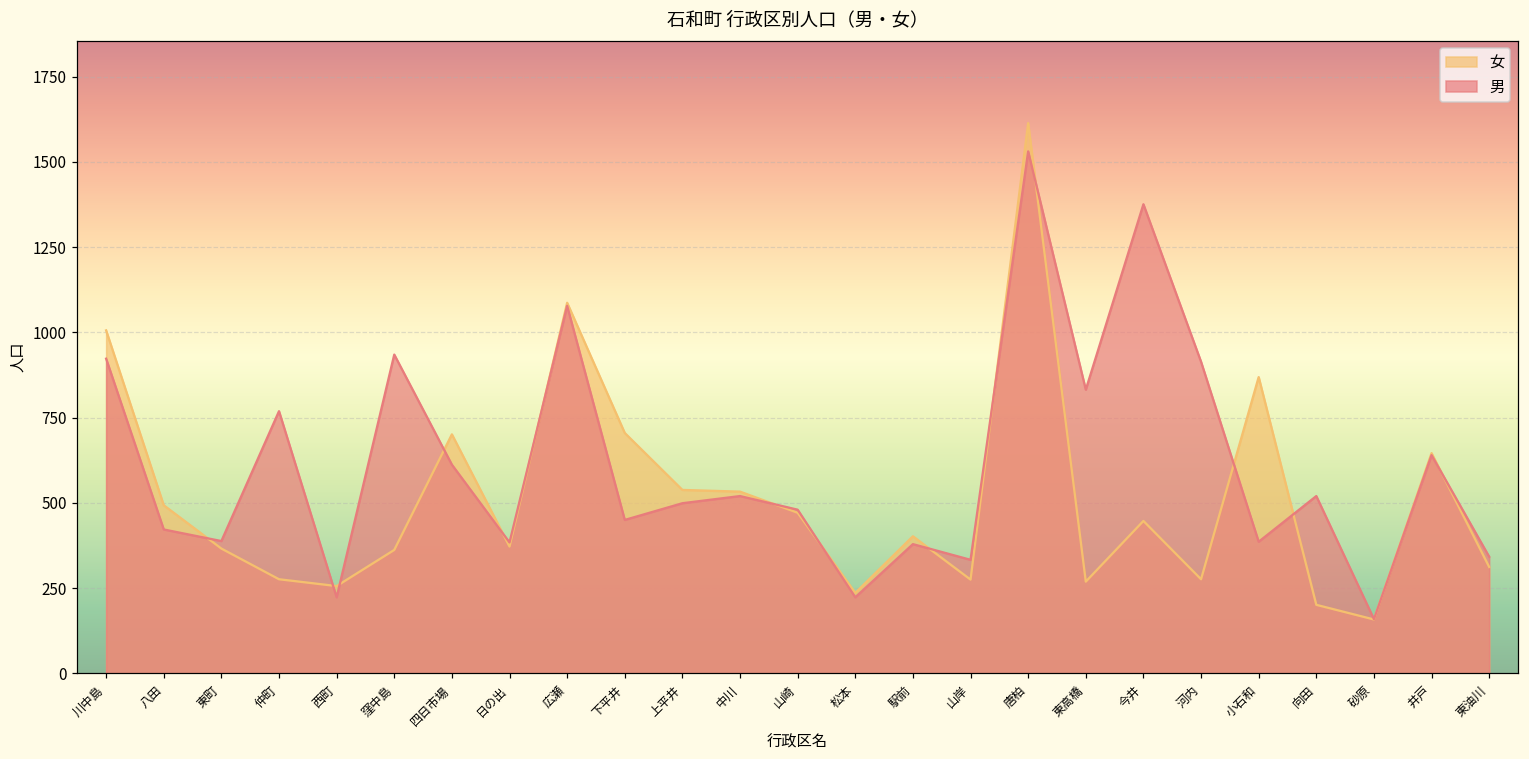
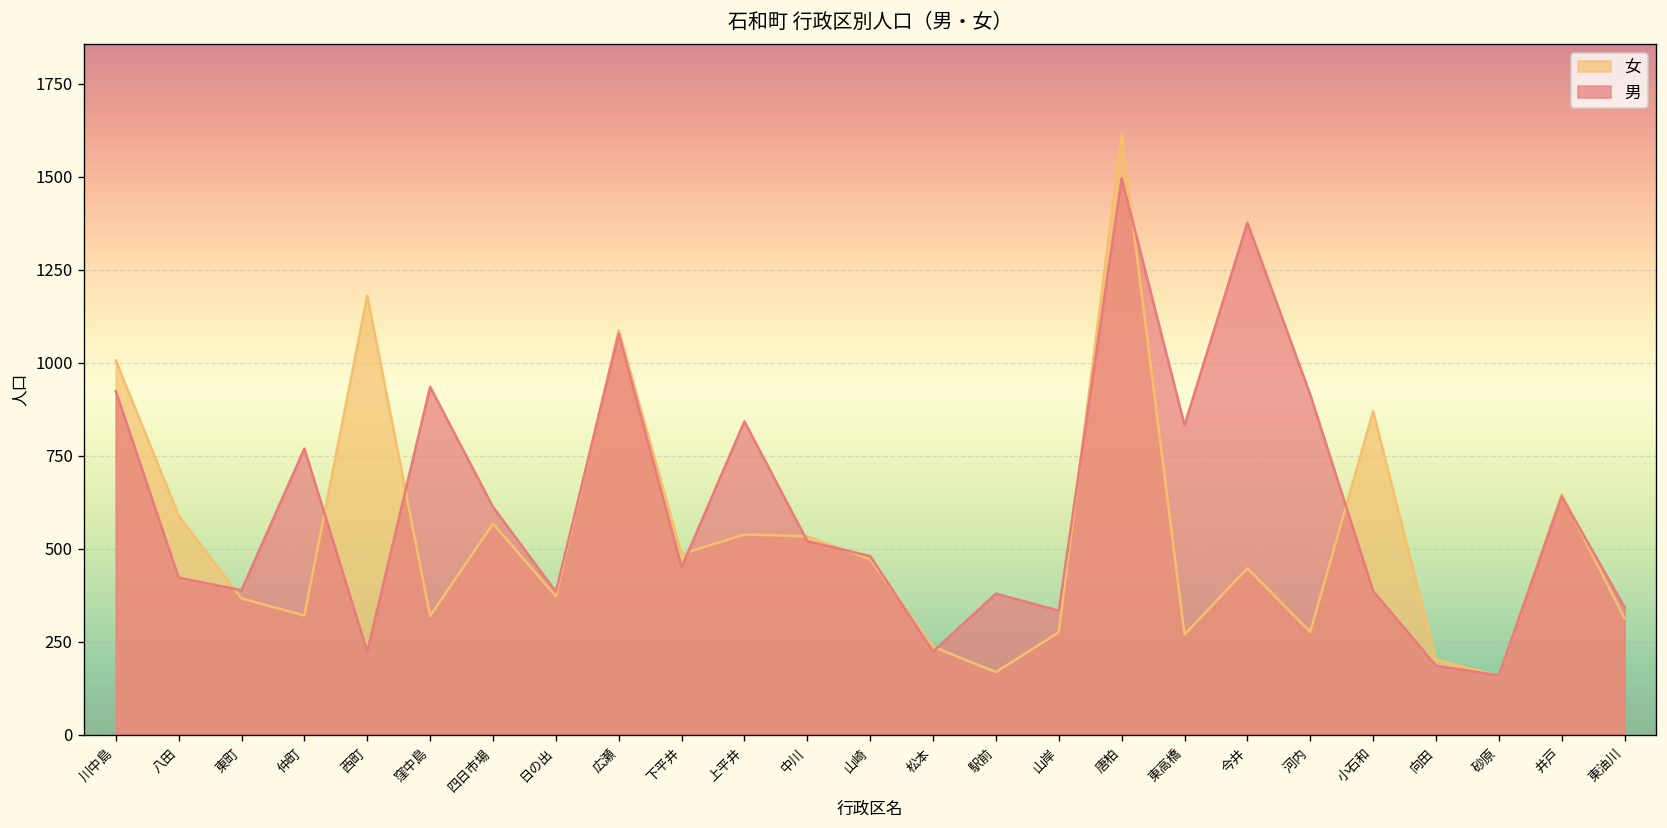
女, 八田: 490 -> 590
女, 仲町: 280 -> 320
女, 西町: 260 -> 1180
女, 窪中島: 360 -> 320
女, 四日市場: 700 -> 570
女, 下平井: 710 -> 490
男, 上平井: 500 -> 840
女, 駅前: 400 -> 170
男, 唐柏: 1530 -> 1500
男, 向田: 520 -> 190
